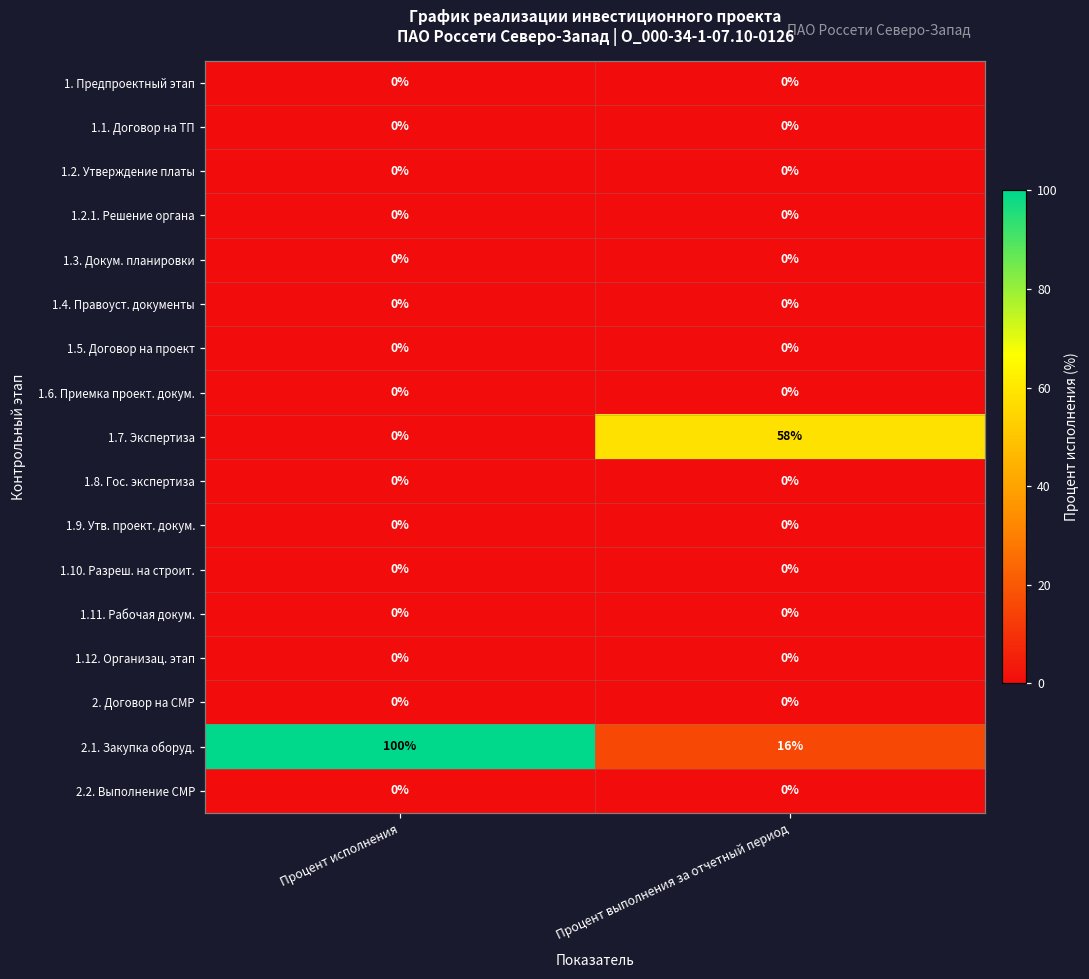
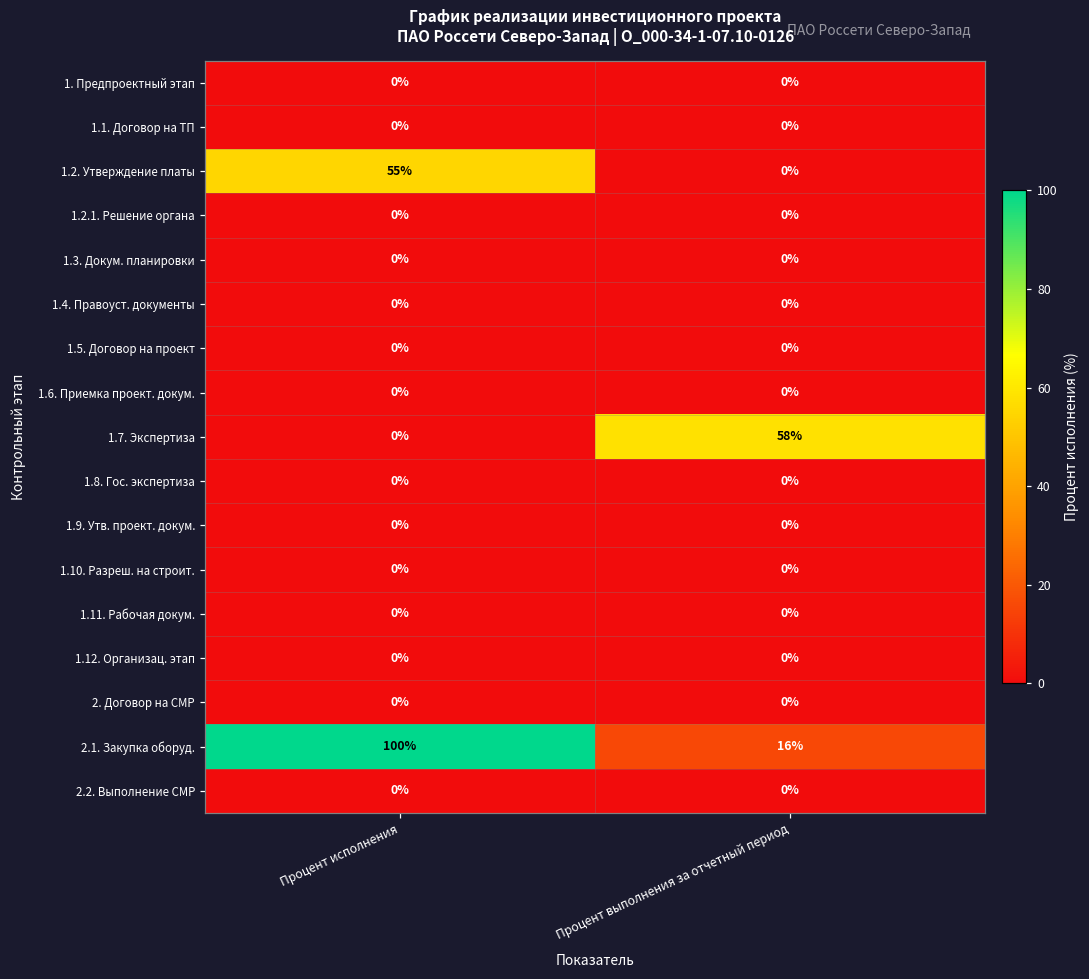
1.2. Утверждение платы, Процент исполнения: 0% -> 55%
